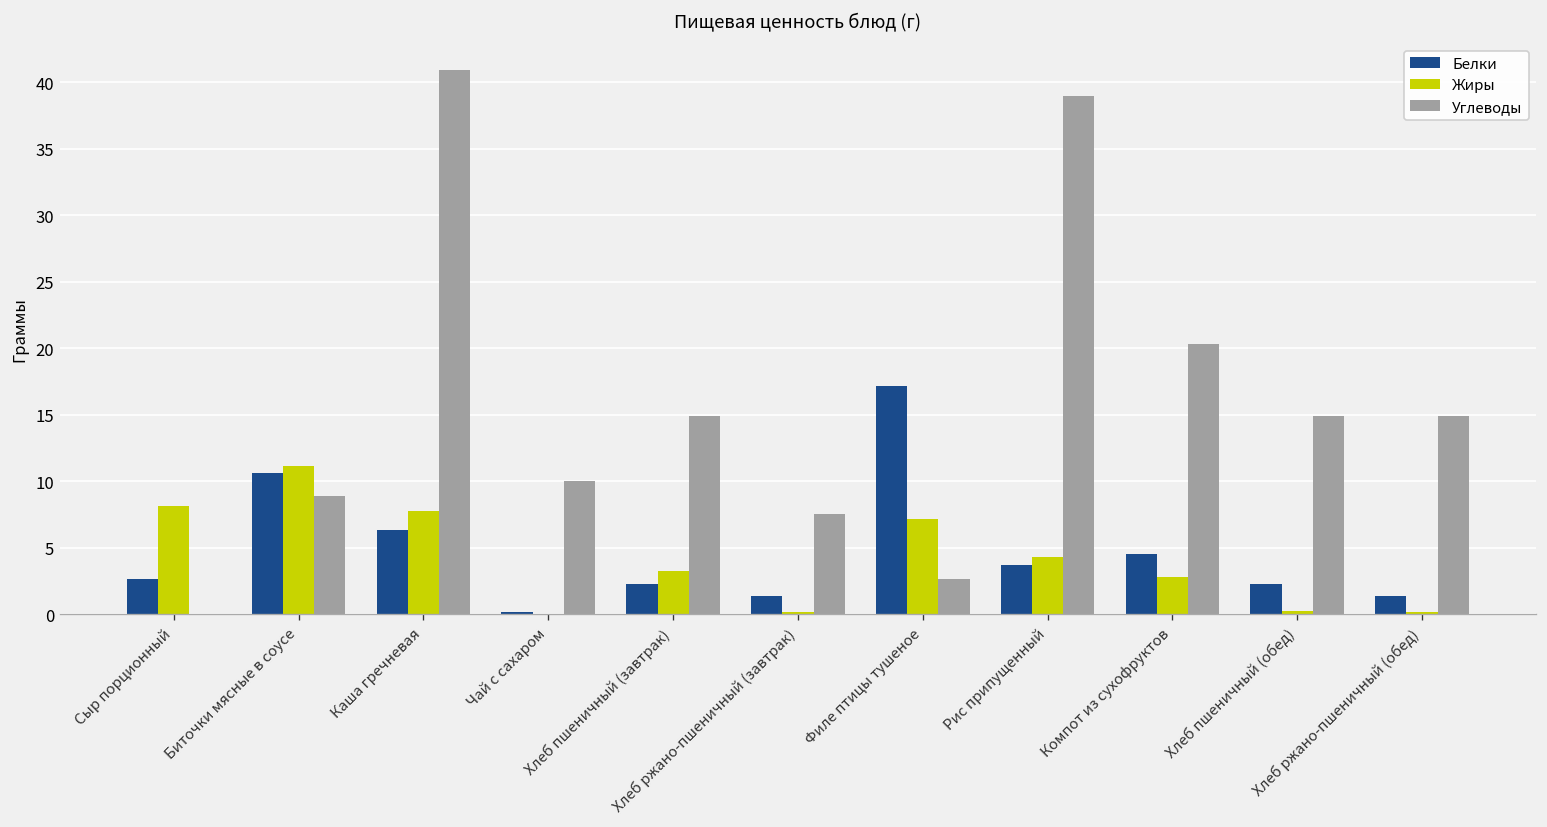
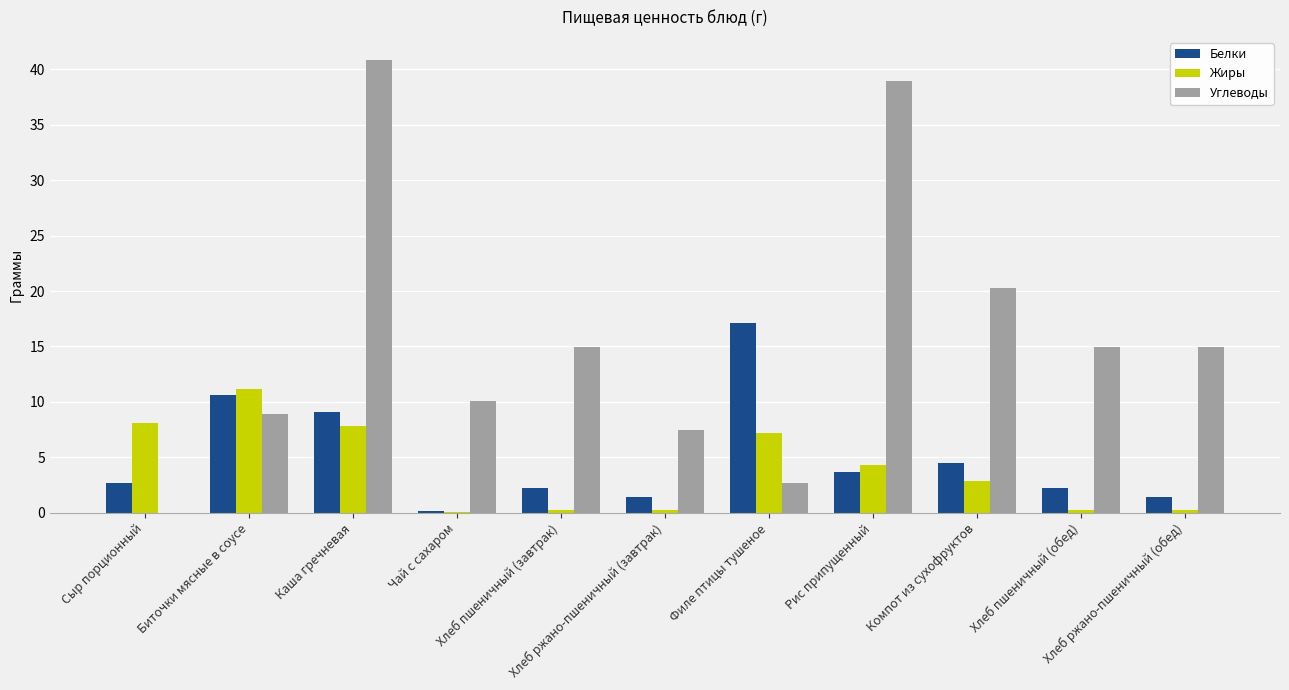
Белки, Каша гречневая: 6.3 -> 9.1
Жиры, Хлеб пшеничный (завтрак): 3.3 -> 0.3
